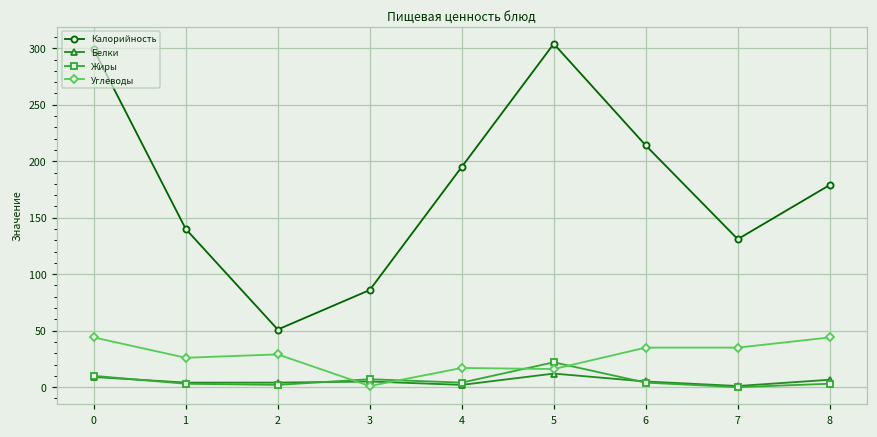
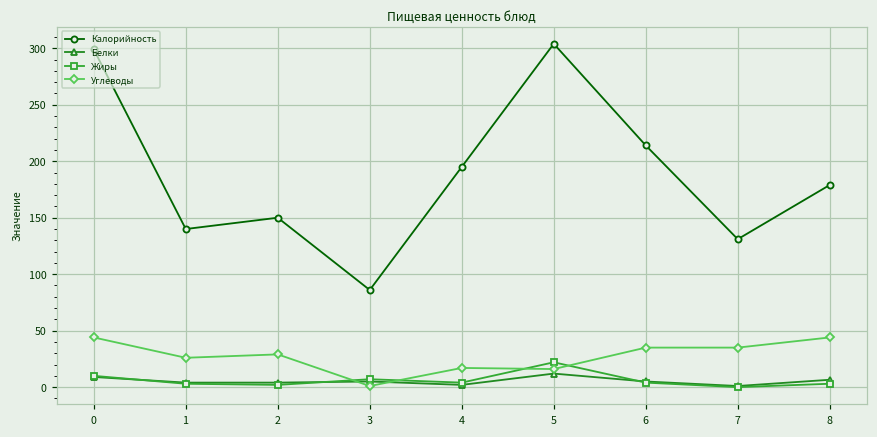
Калорийность, 2: 51 -> 150
